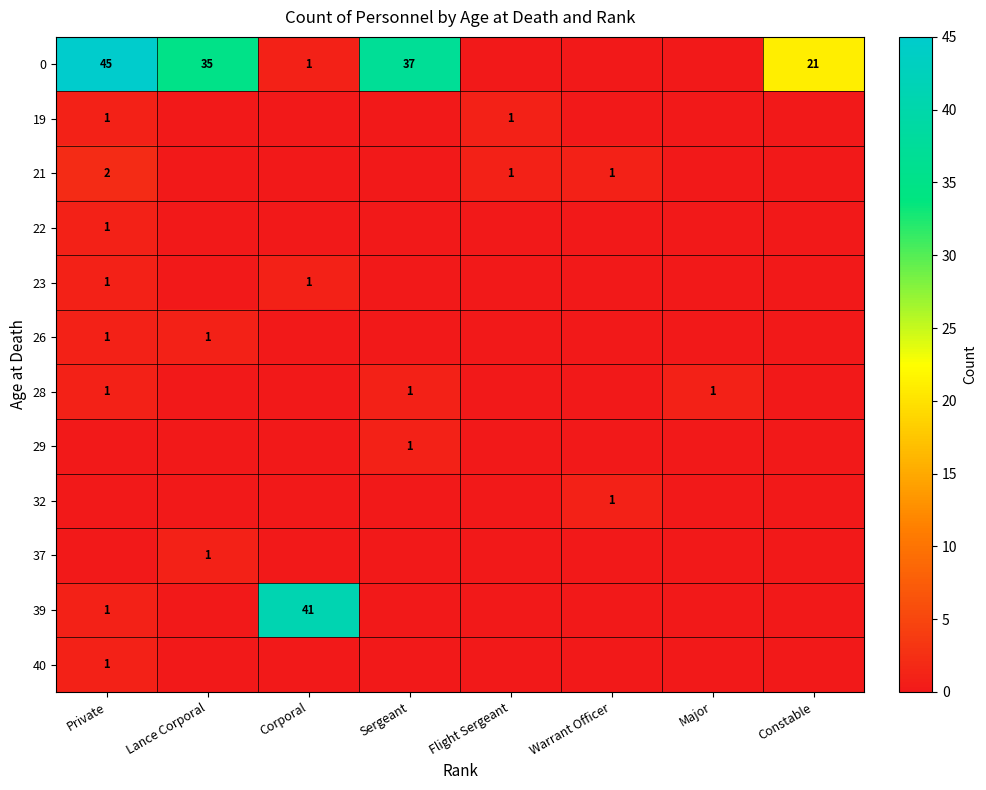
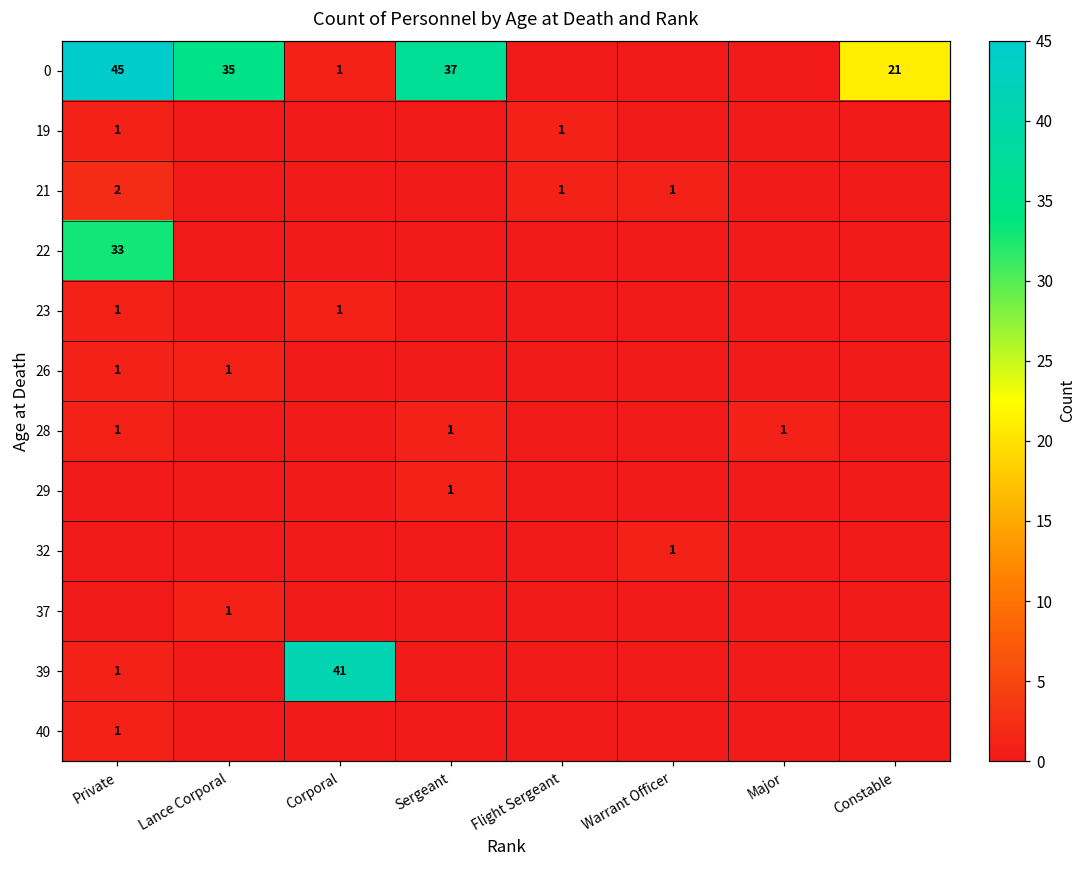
22, Private: 1 -> 33
